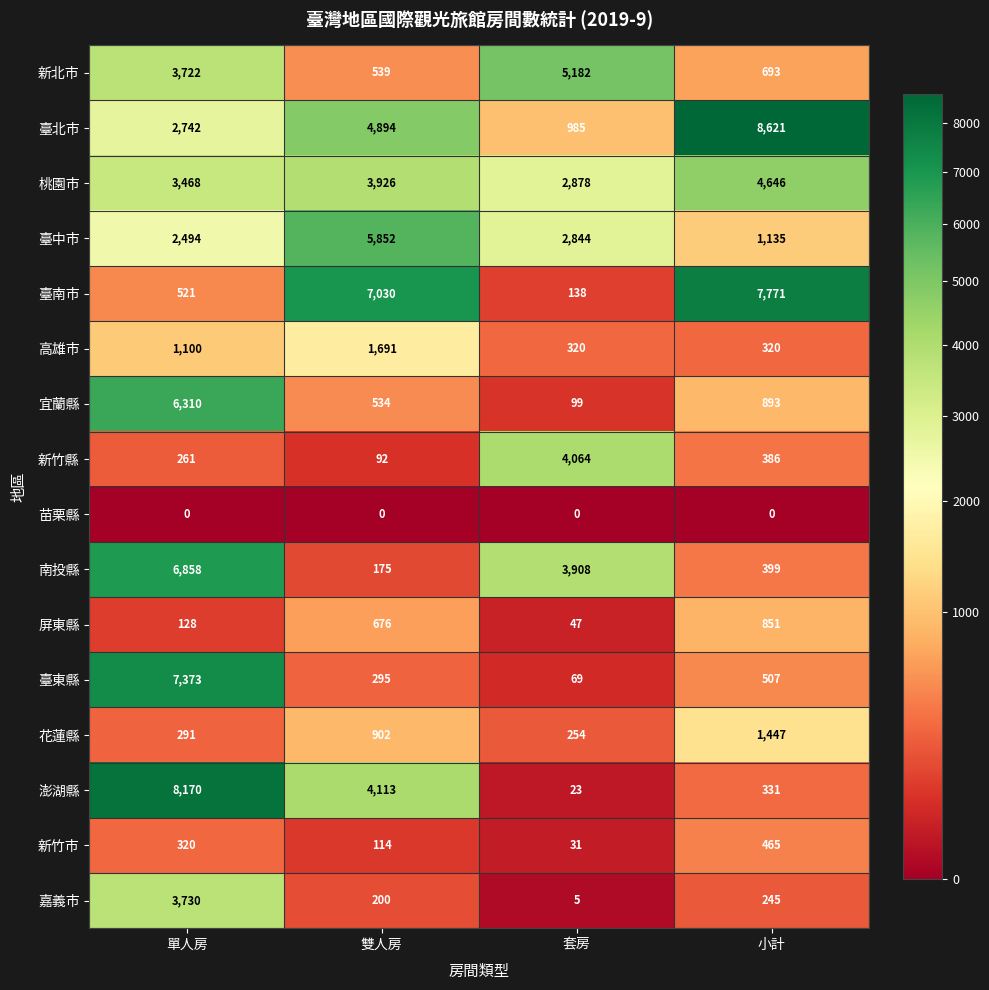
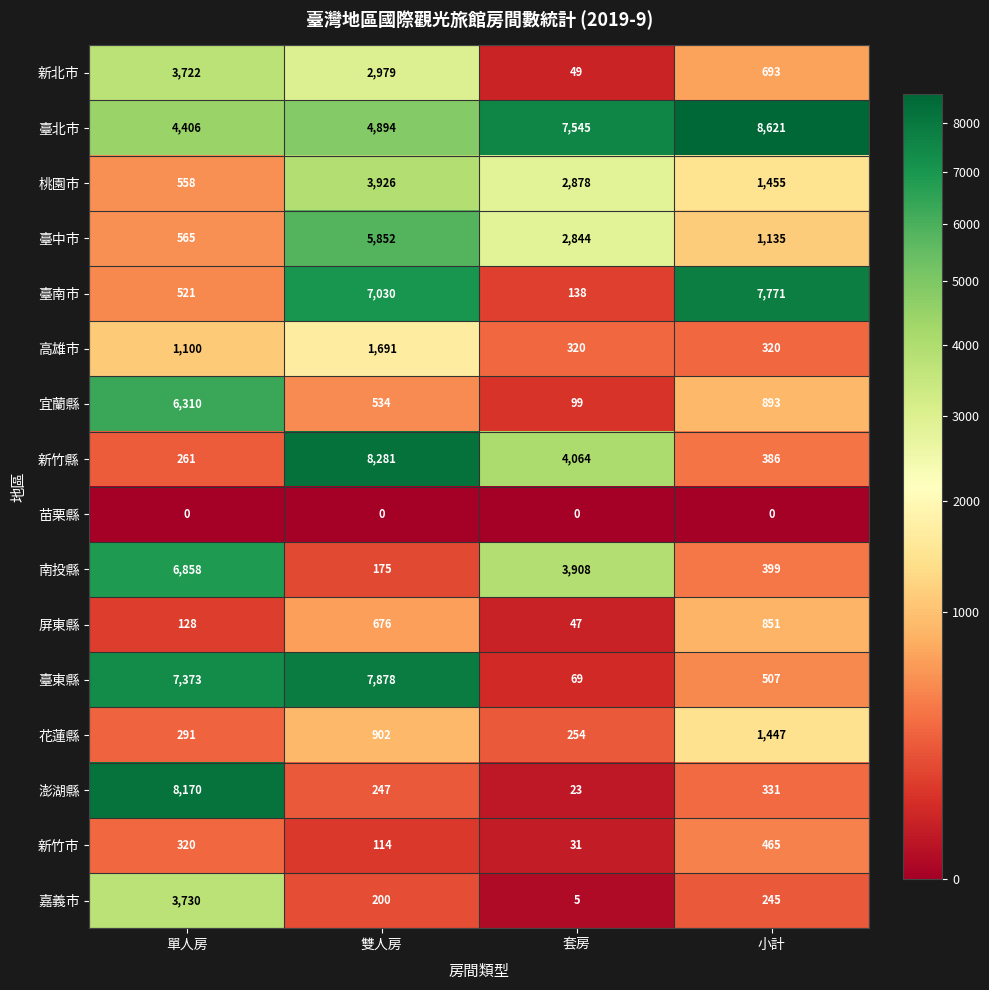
新北市, 雙人房: 539 -> 2,979
新北市, 套房: 5,182 -> 49
臺北市, 單人房: 2,742 -> 4,406
臺北市, 套房: 985 -> 7,545
桃園市, 單人房: 3,468 -> 558
桃園市, 小計: 4,646 -> 1,455
臺中市, 單人房: 2,494 -> 565
新竹縣, 雙人房: 92 -> 8,281
臺東縣, 雙人房: 295 -> 7,878
澎湖縣, 雙人房: 4,113 -> 247
